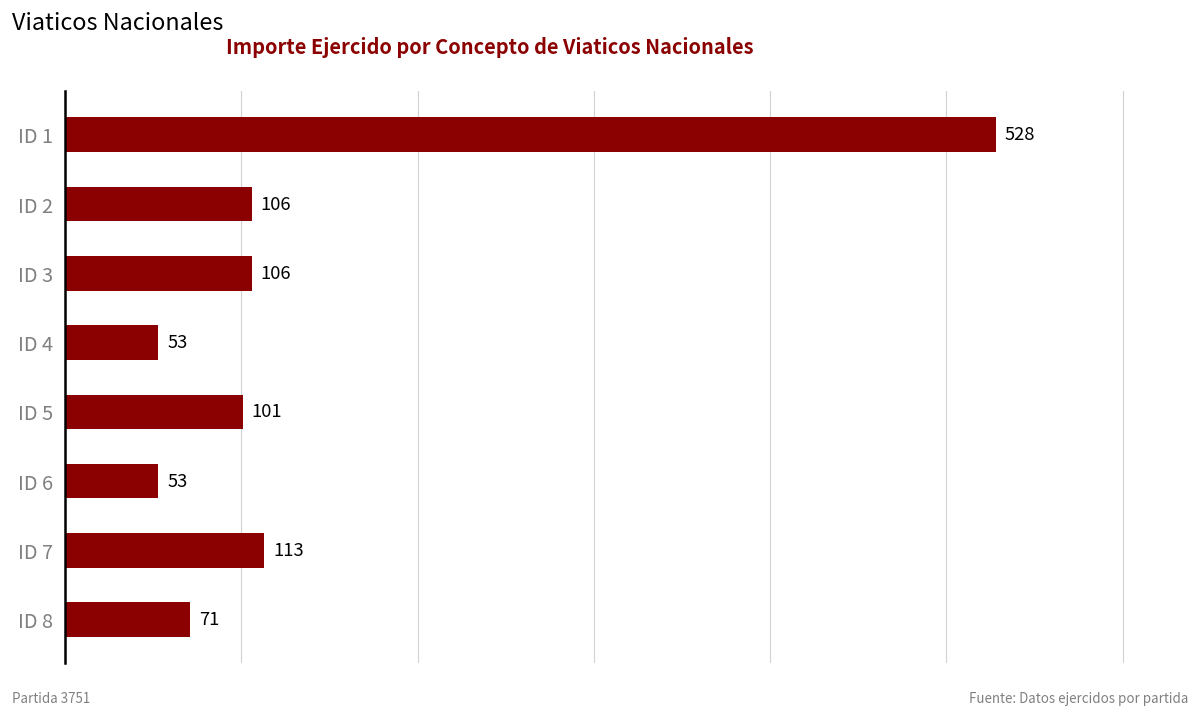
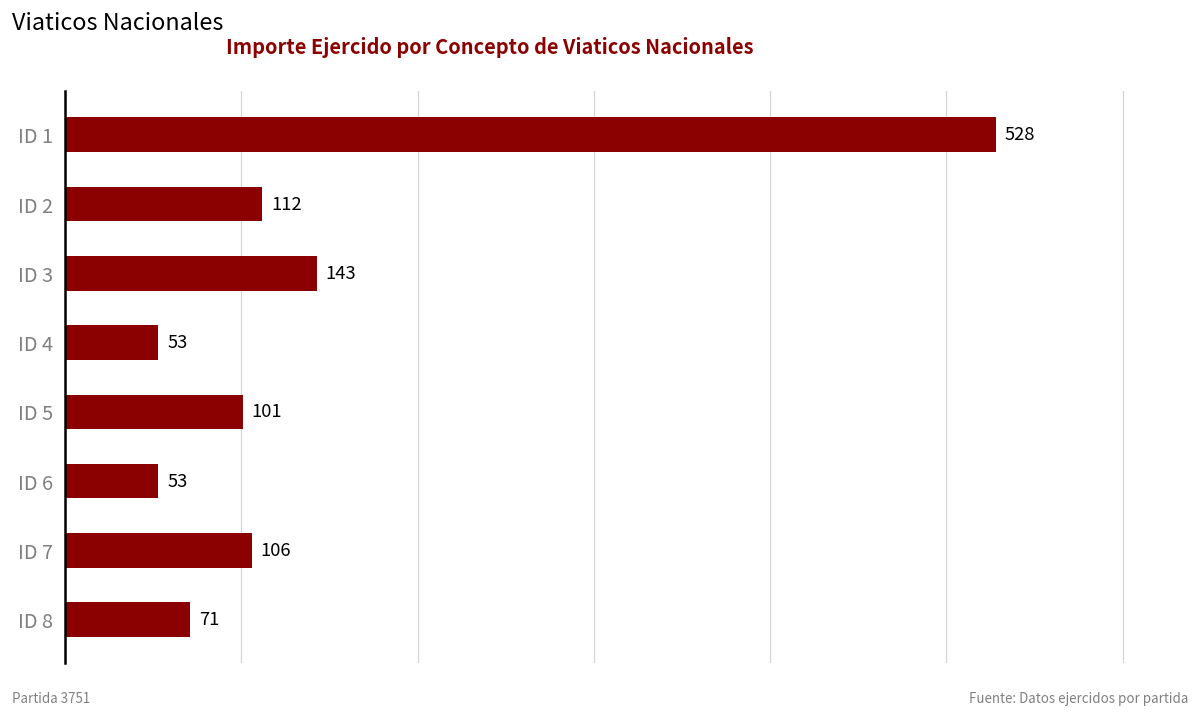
ID 2: 106 -> 112
ID 3: 106 -> 143
ID 7: 113 -> 106
